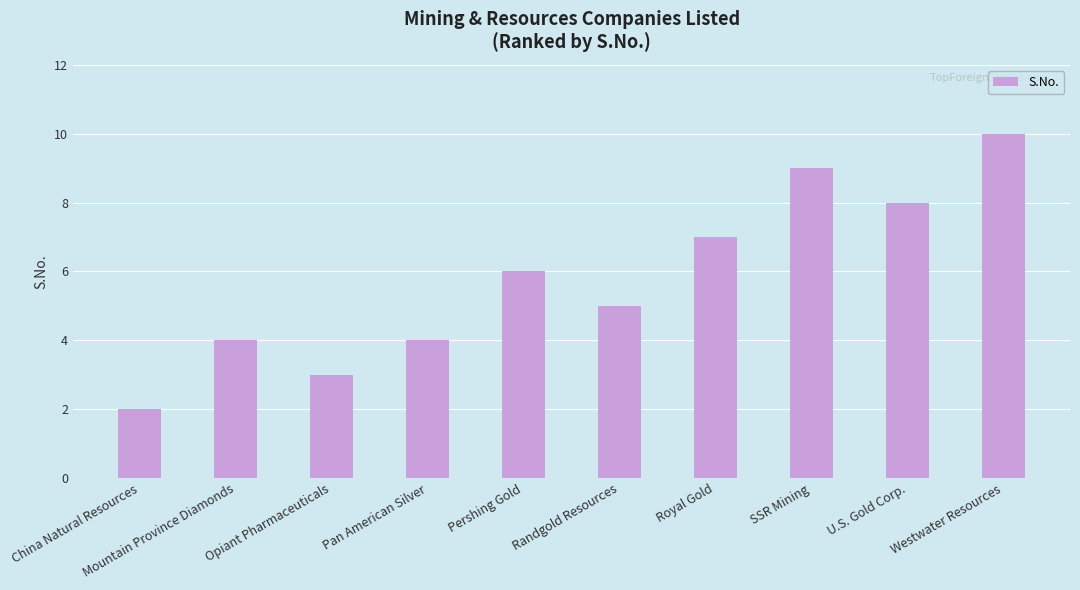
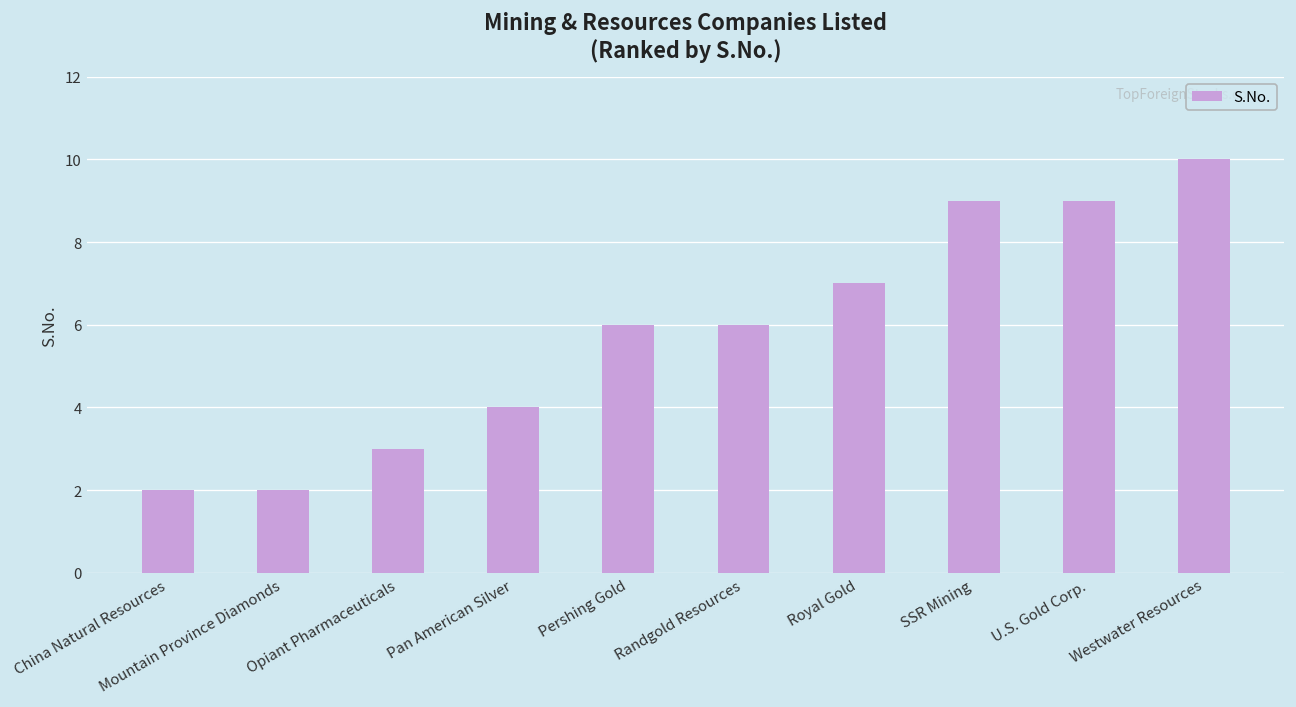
Mountain Province Diamonds: 4 -> 2
Randgold Resources: 5 -> 6
U.S. Gold Corp.: 8 -> 9
